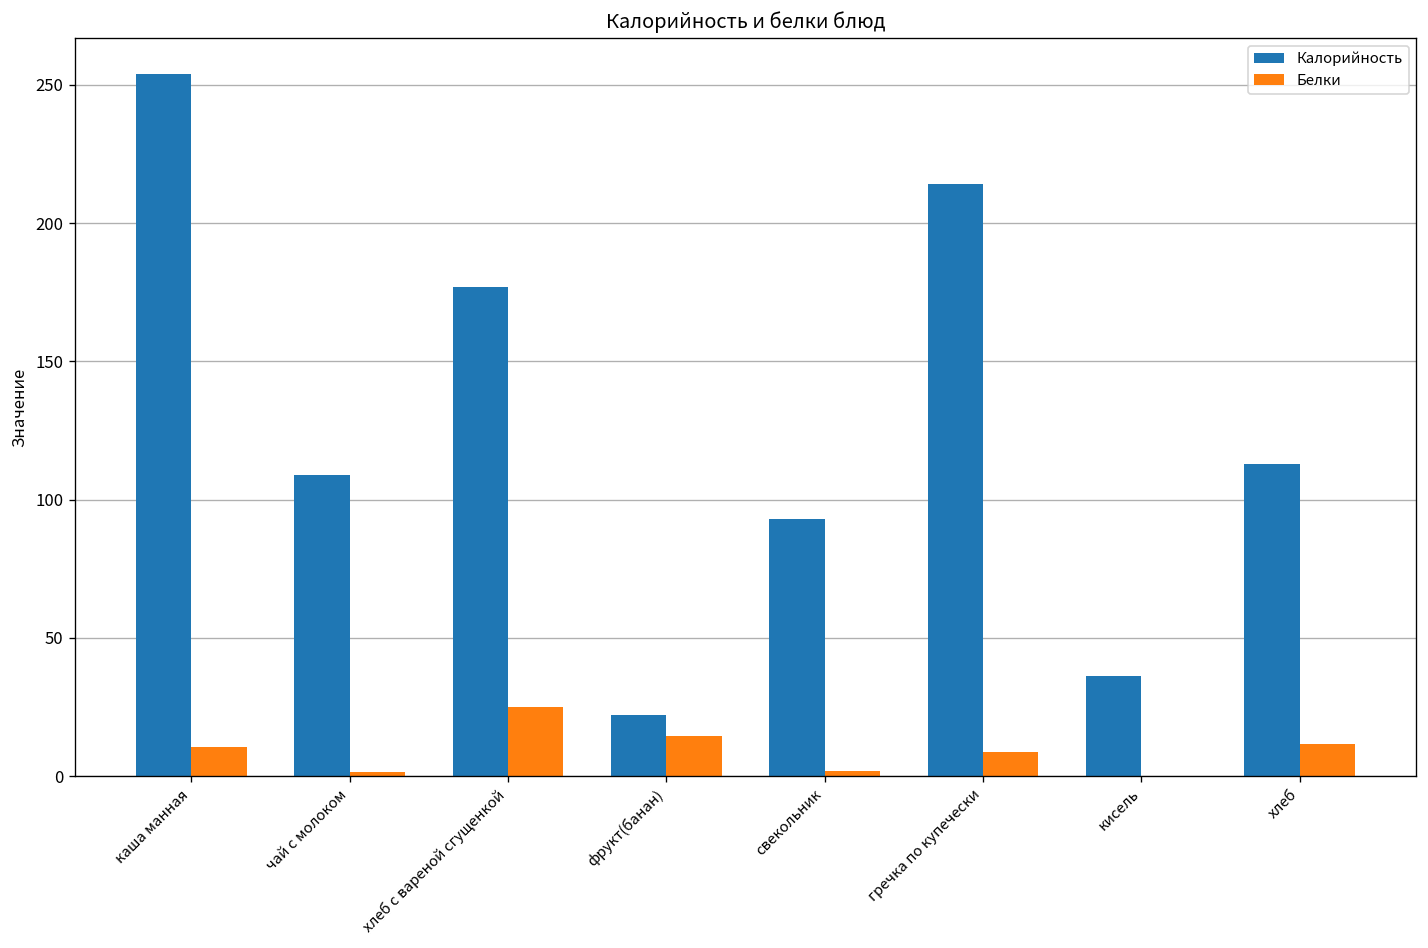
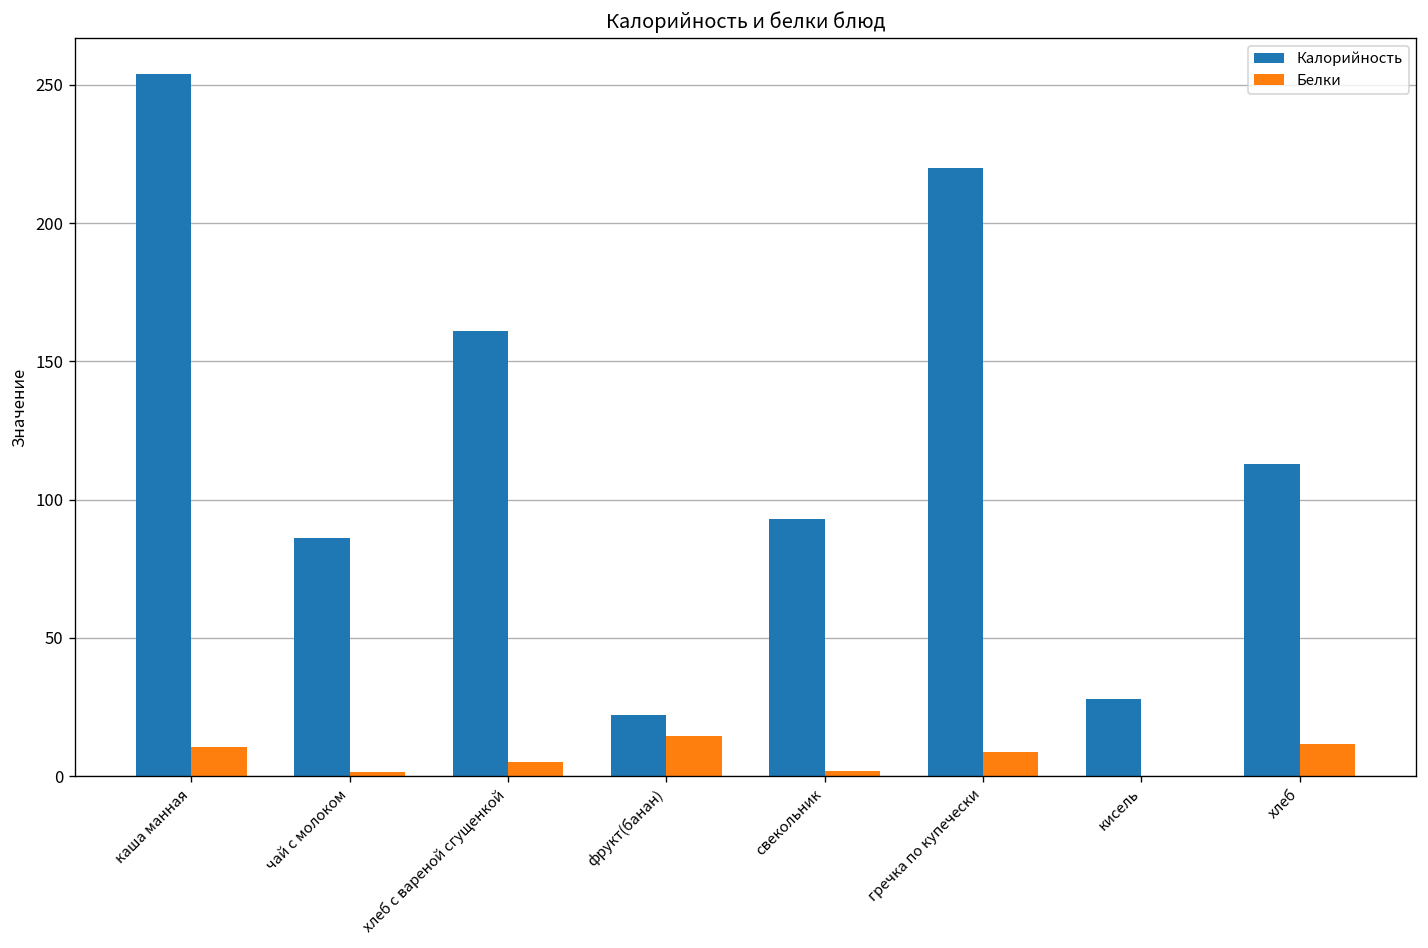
Калорийность, чай с молоком: 109 -> 86
Калорийность, хлеб с вареной сгущенкой: 177 -> 161
Белки, хлеб с вареной сгущенкой: 25 -> 5
Калорийность, гречка по купечески: 214 -> 220
Калорийность, кисель: 36 -> 28
